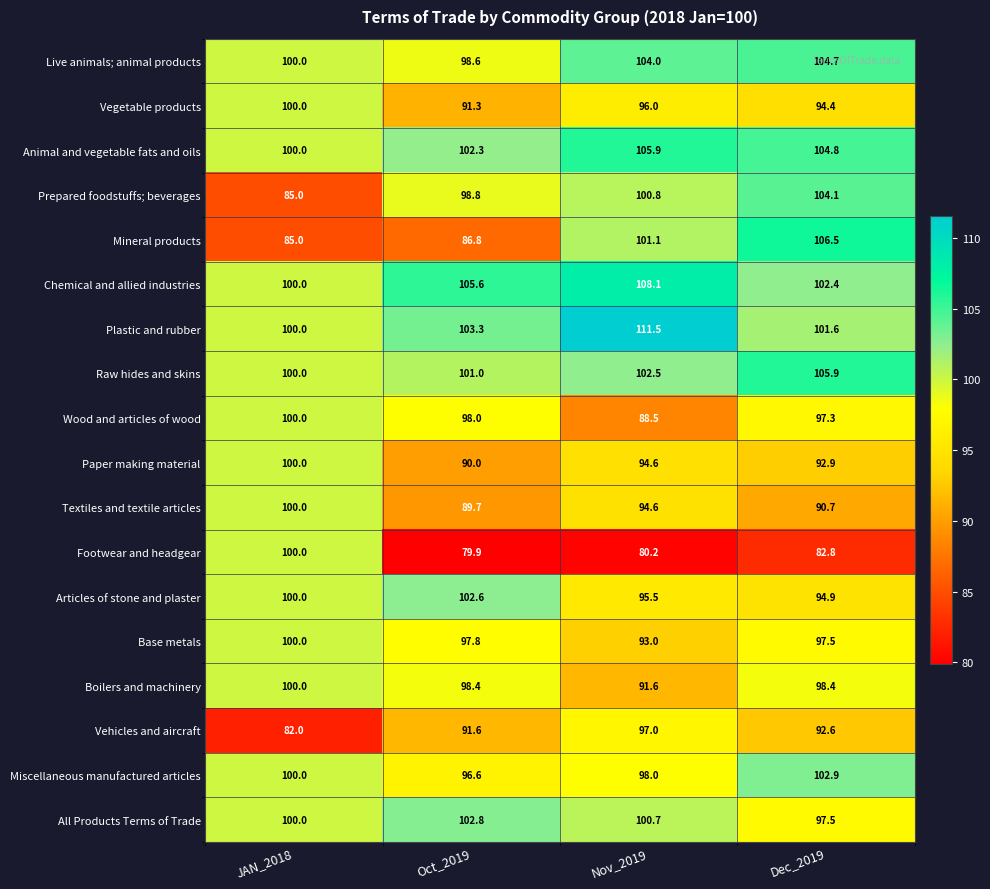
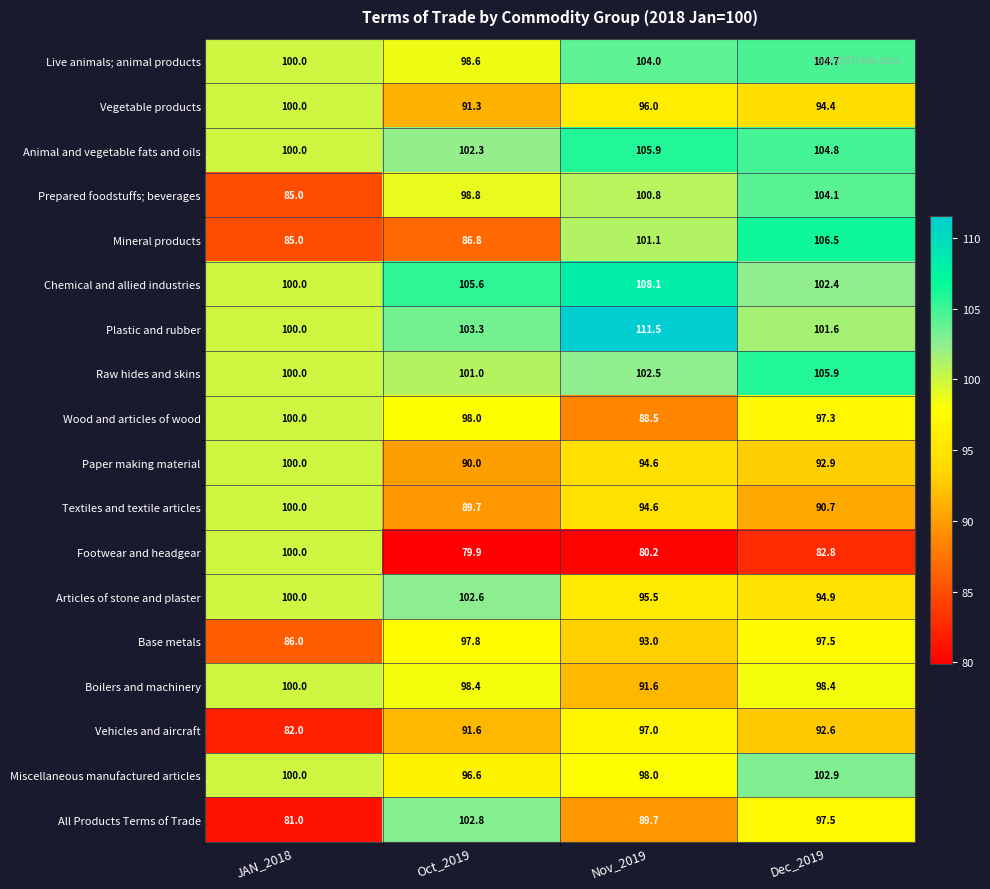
Base metals, JAN_2018: 100.0 -> 86.0
All Products Terms of Trade, JAN_2018: 100.0 -> 81.0
All Products Terms of Trade, Nov_2019: 100.7 -> 89.7
